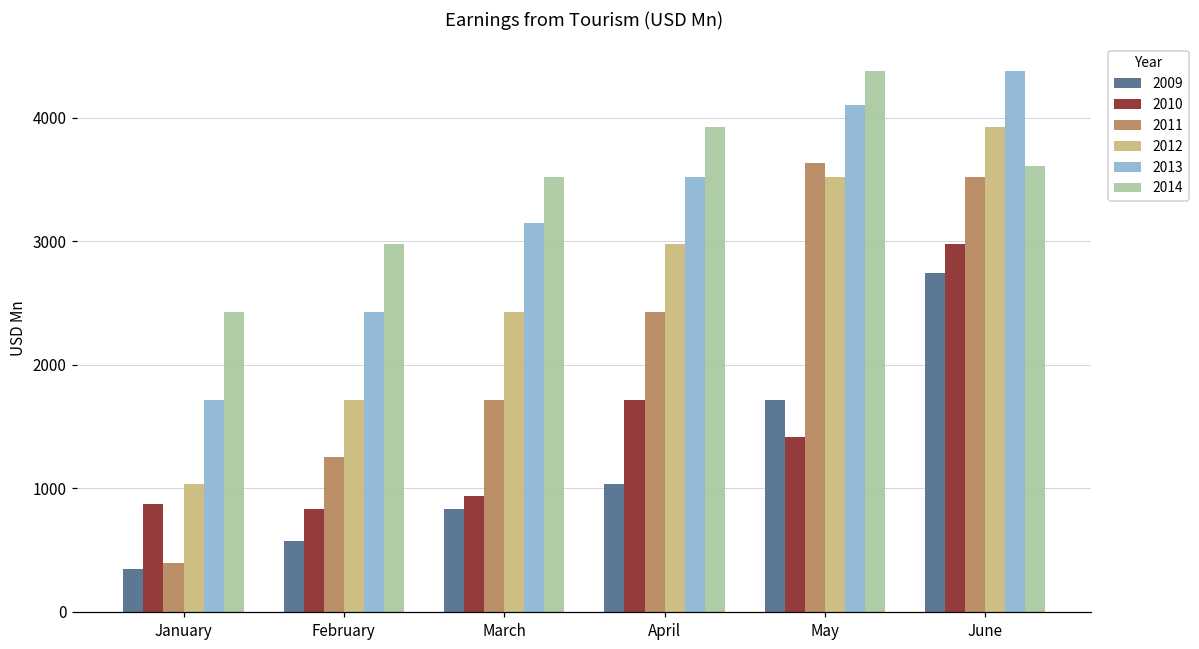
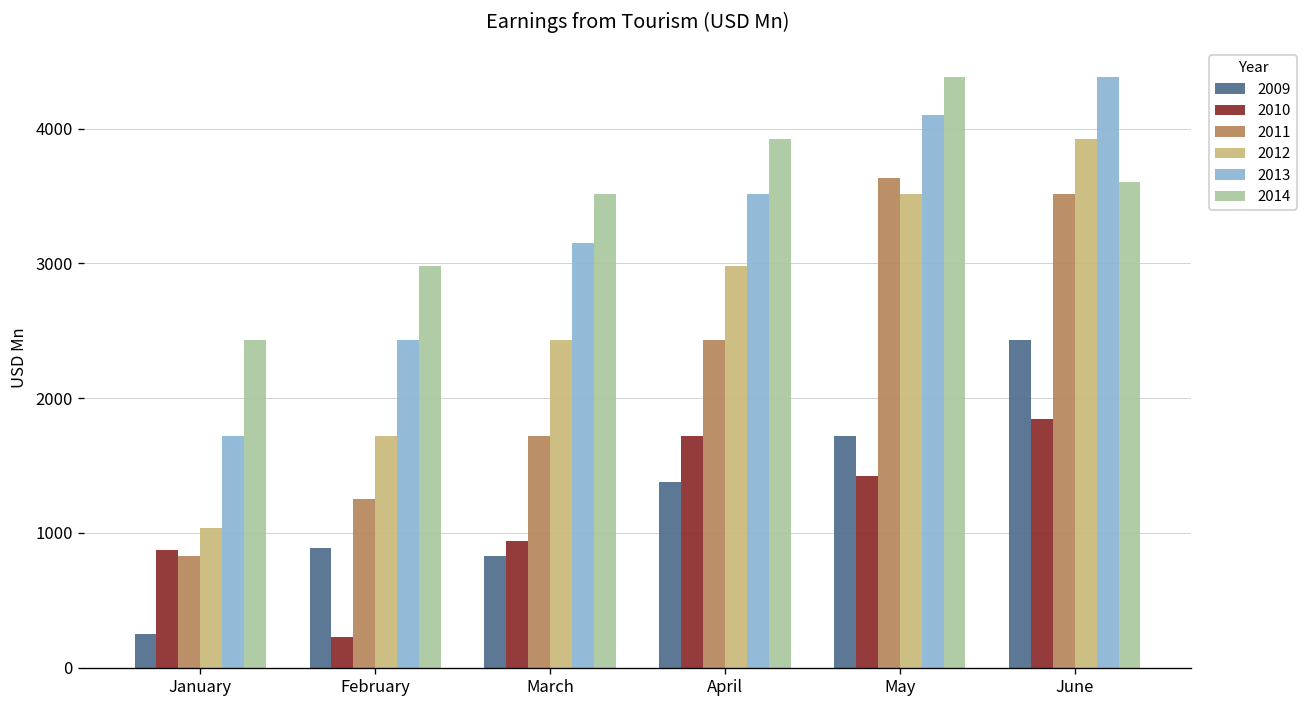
2009, January: 350 -> 250
2011, January: 390 -> 830
2009, February: 580 -> 880
2010, February: 830 -> 230
2009, April: 1040 -> 1380
2009, June: 2740 -> 2430
2010, June: 2980 -> 1850
